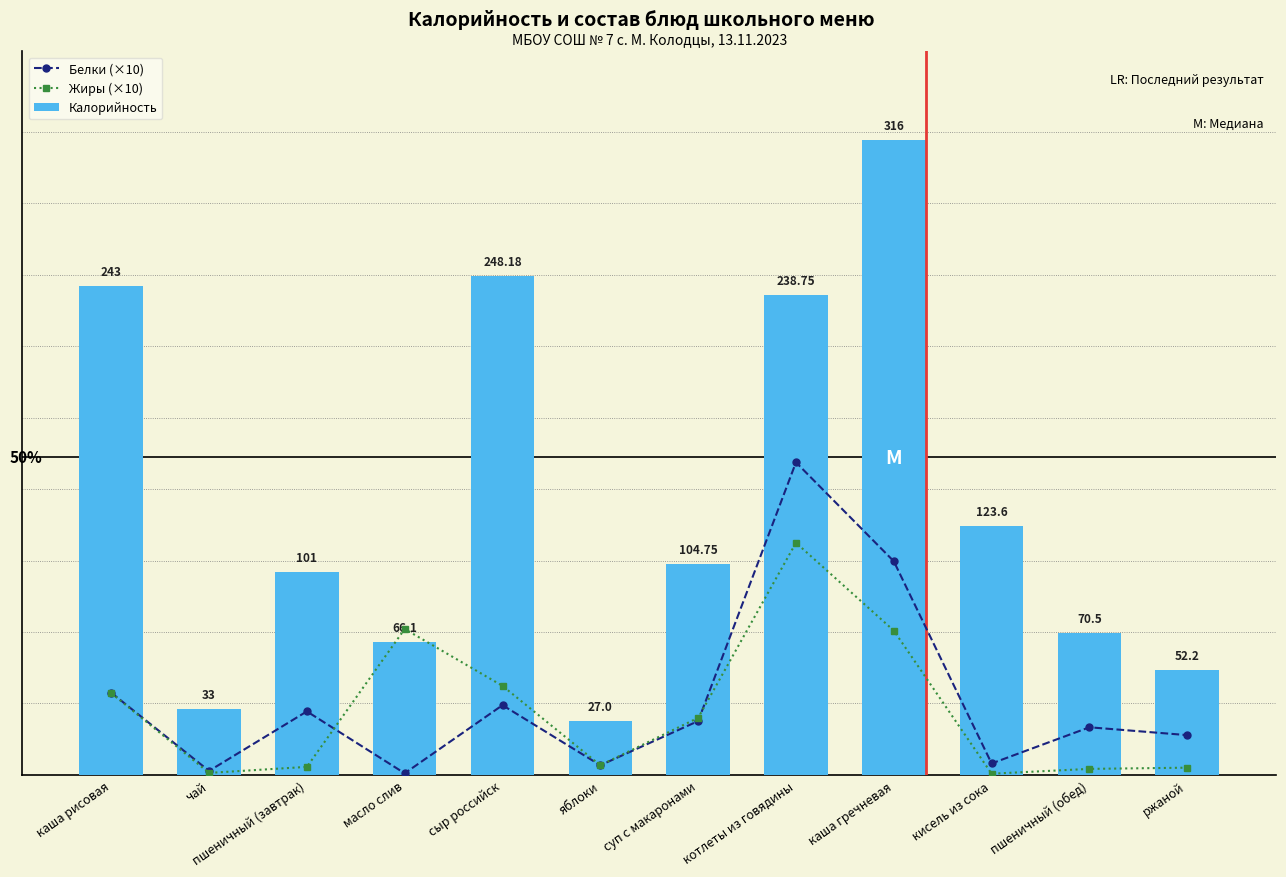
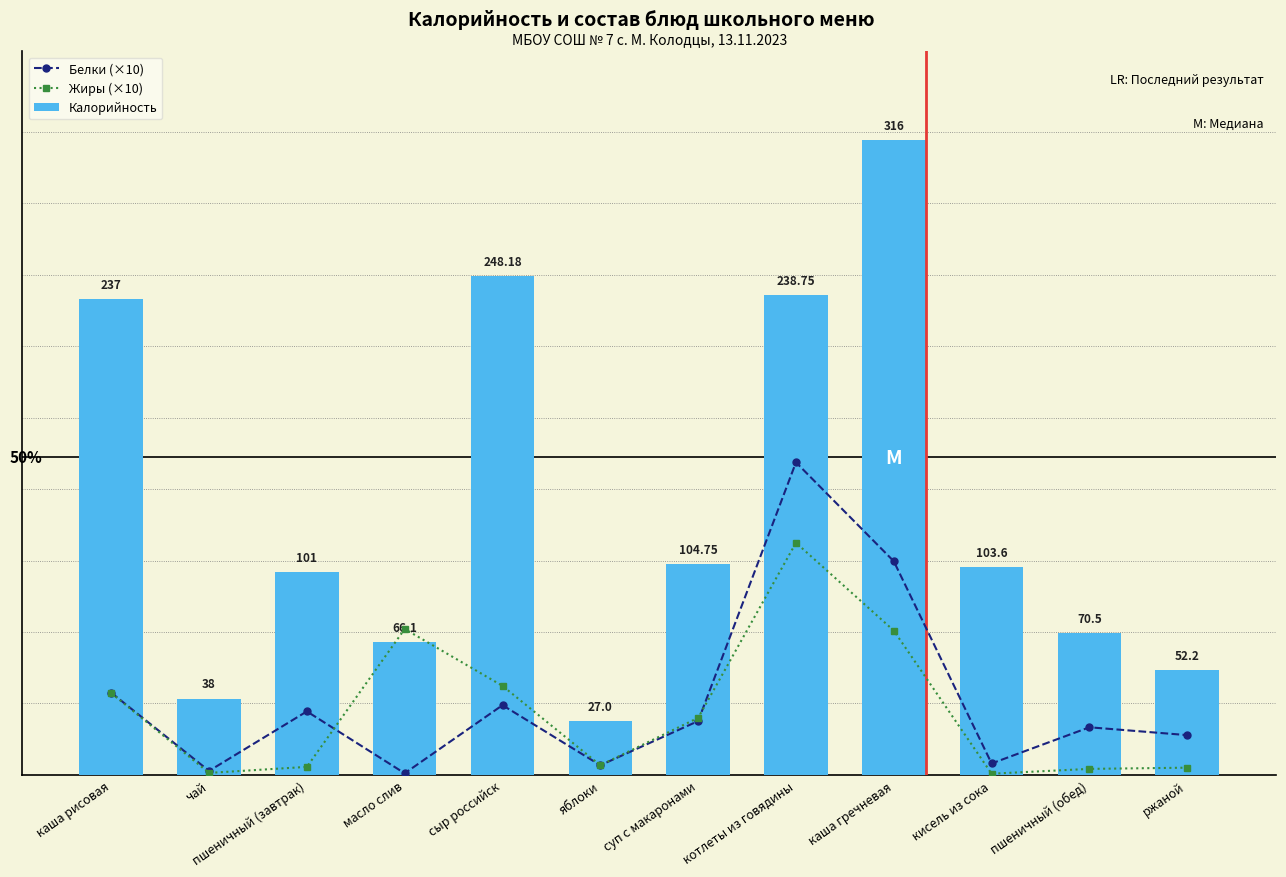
Калорийность, каша рисовая: 243 -> 237
Калорийность, чай: 33 -> 38
Калорийность, кисель из сока: 123.6 -> 103.6
